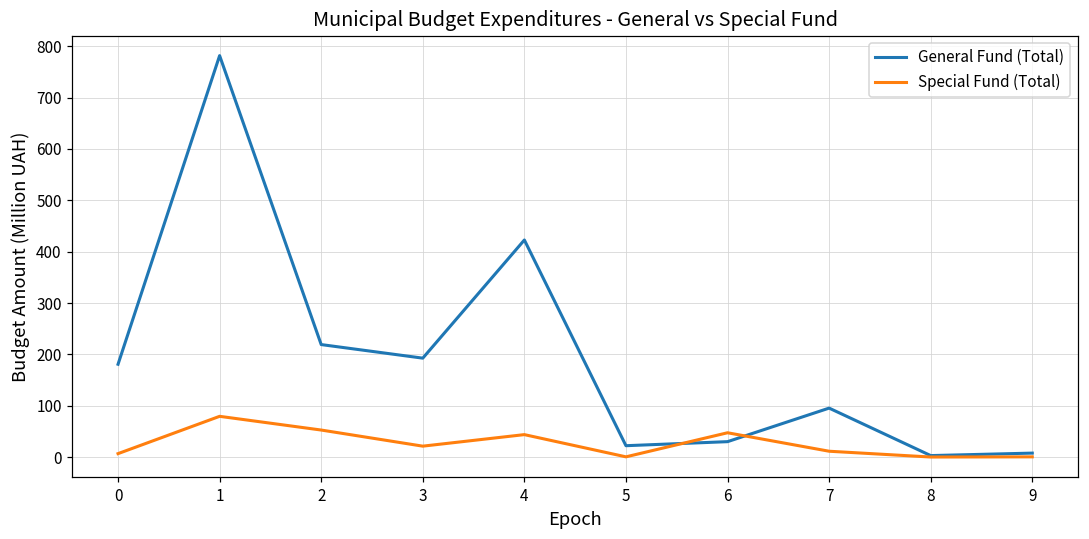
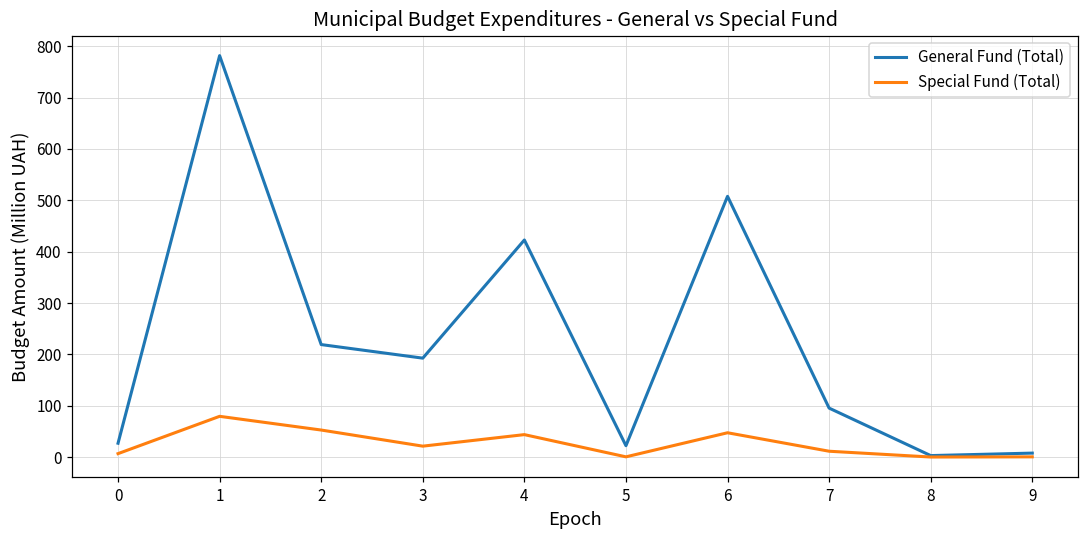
General Fund (Total), 0: 180 -> 30
General Fund (Total), 6: 30 -> 510
